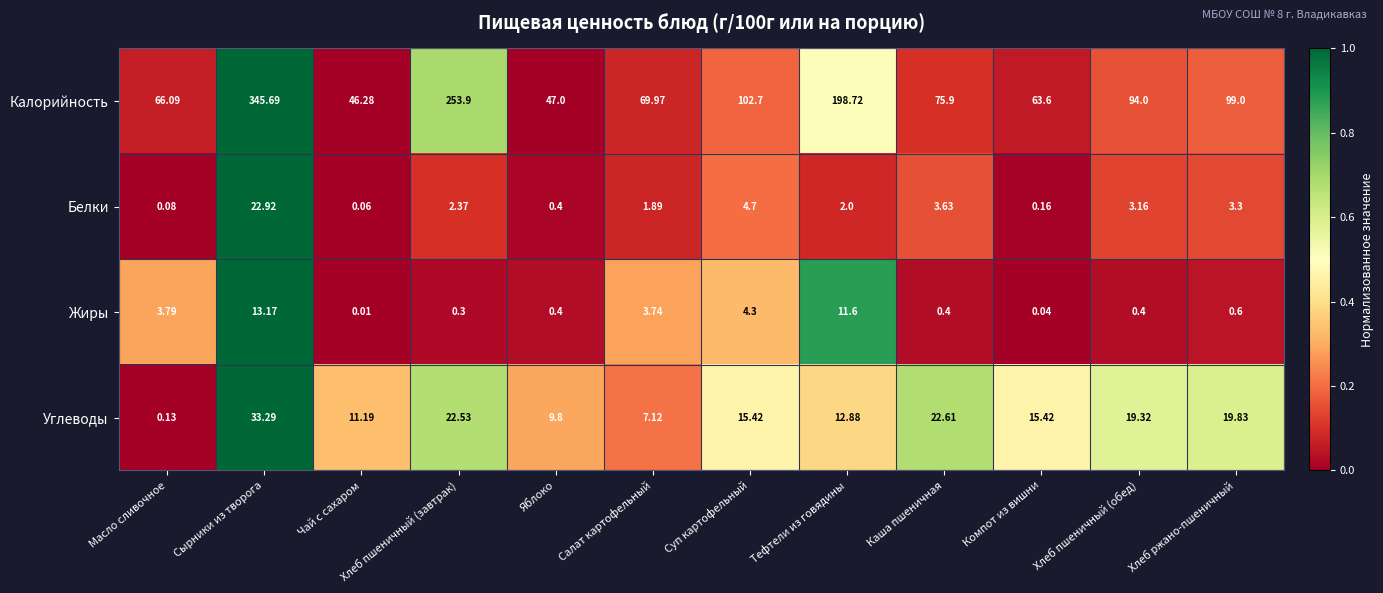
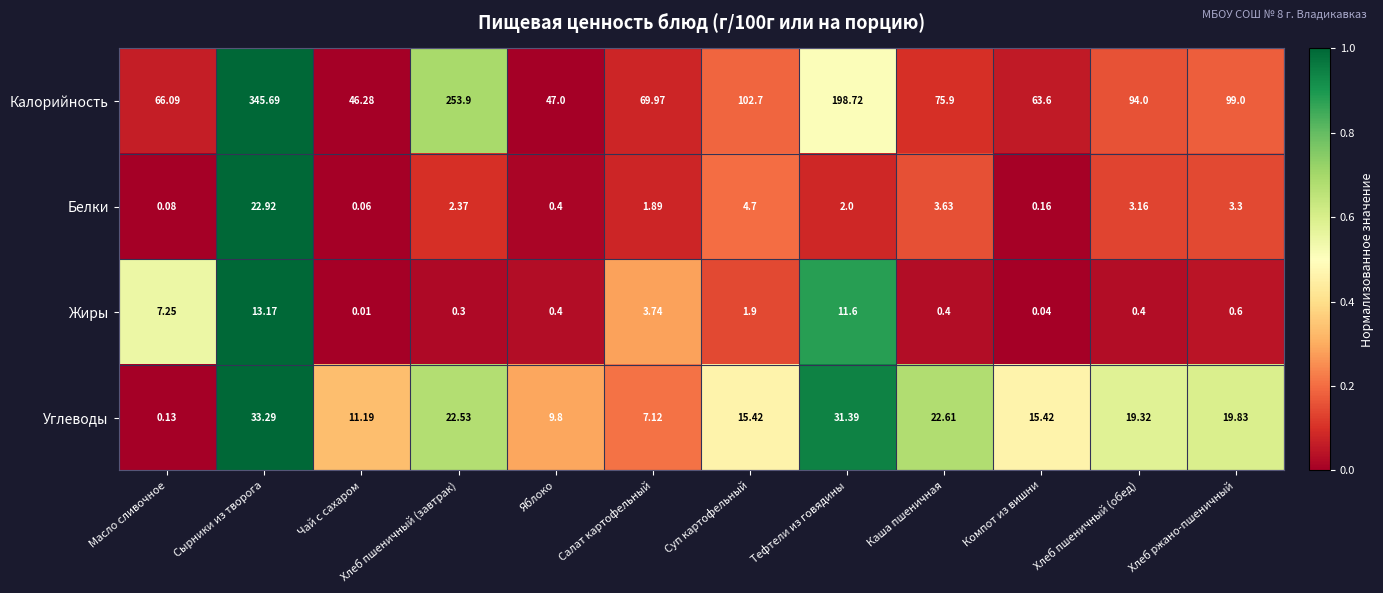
Жиры, Масло сливочное: 3.79 -> 7.25
Жиры, Суп картофельный: 4.3 -> 1.9
Углеводы, Тефтели из говядины: 12.88 -> 31.39
